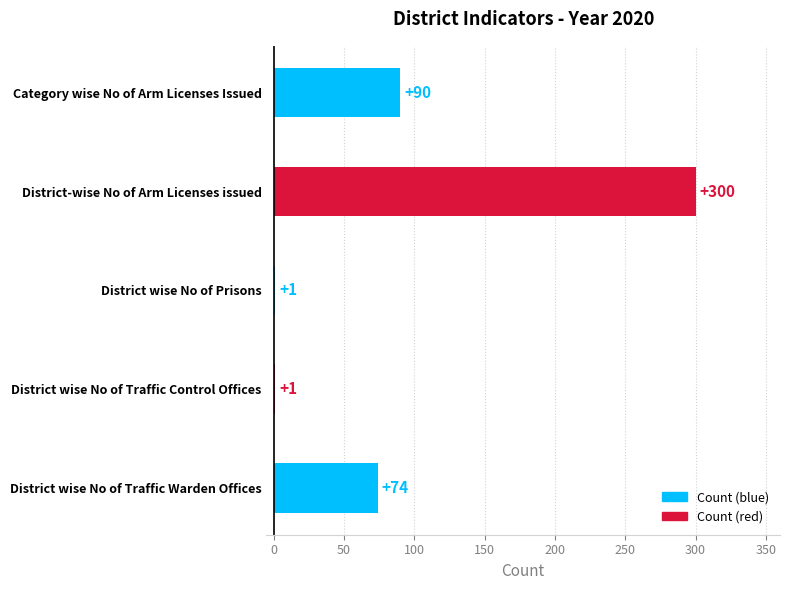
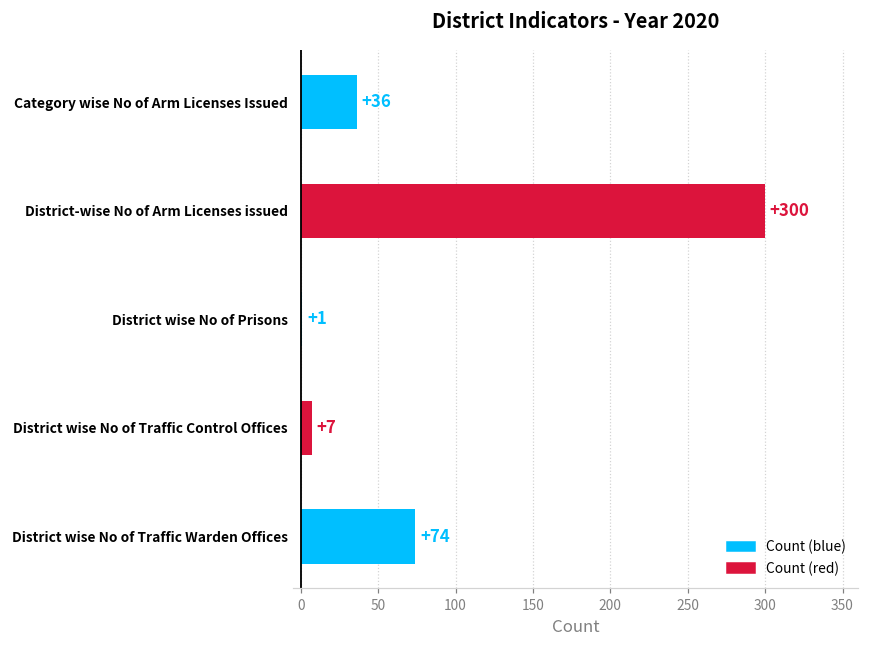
Category wise No of Arm Licenses Issued: +90 -> +36
District wise No of Traffic Control Offices: +1 -> +7
